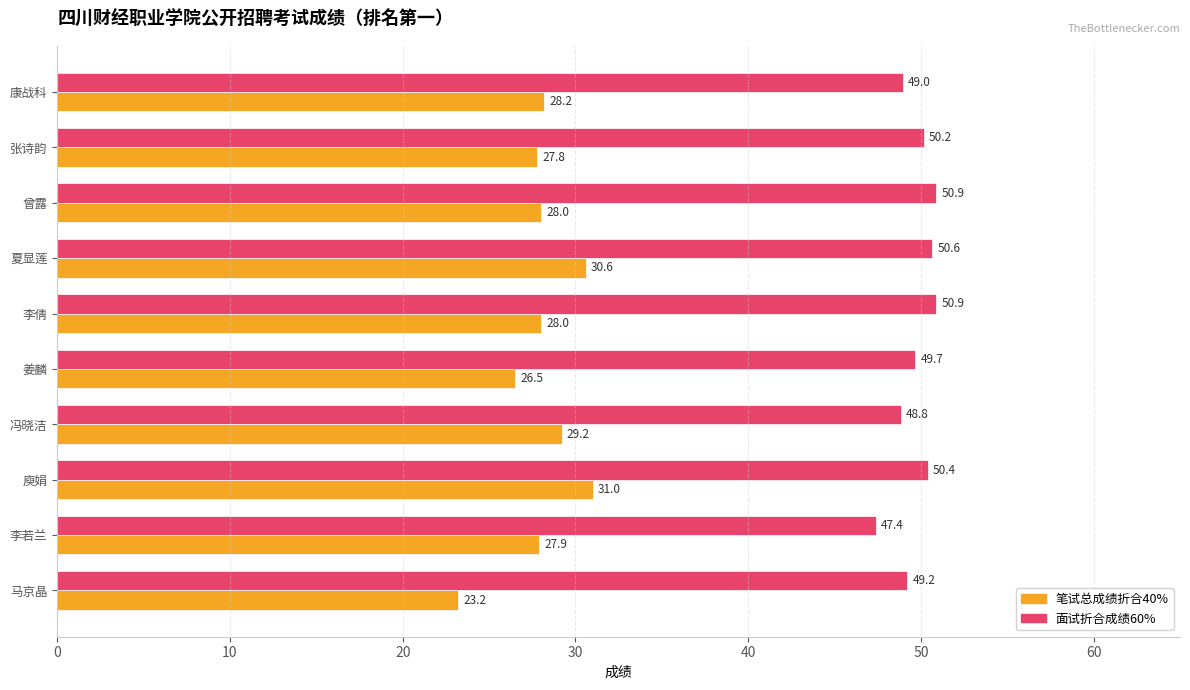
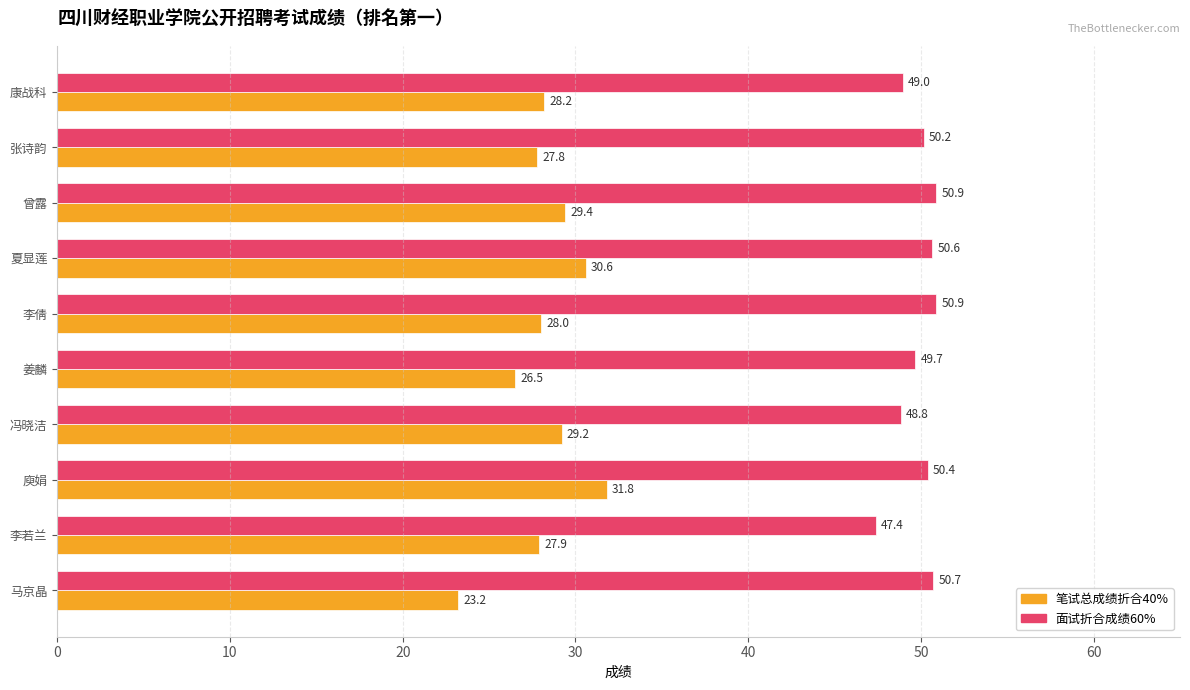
笔试总成绩折合40%, 曾露: 28.0 -> 29.4
笔试总成绩折合40%, 庾娟: 31.0 -> 31.8
面试折合成绩60%, 马京晶: 49.2 -> 50.7
